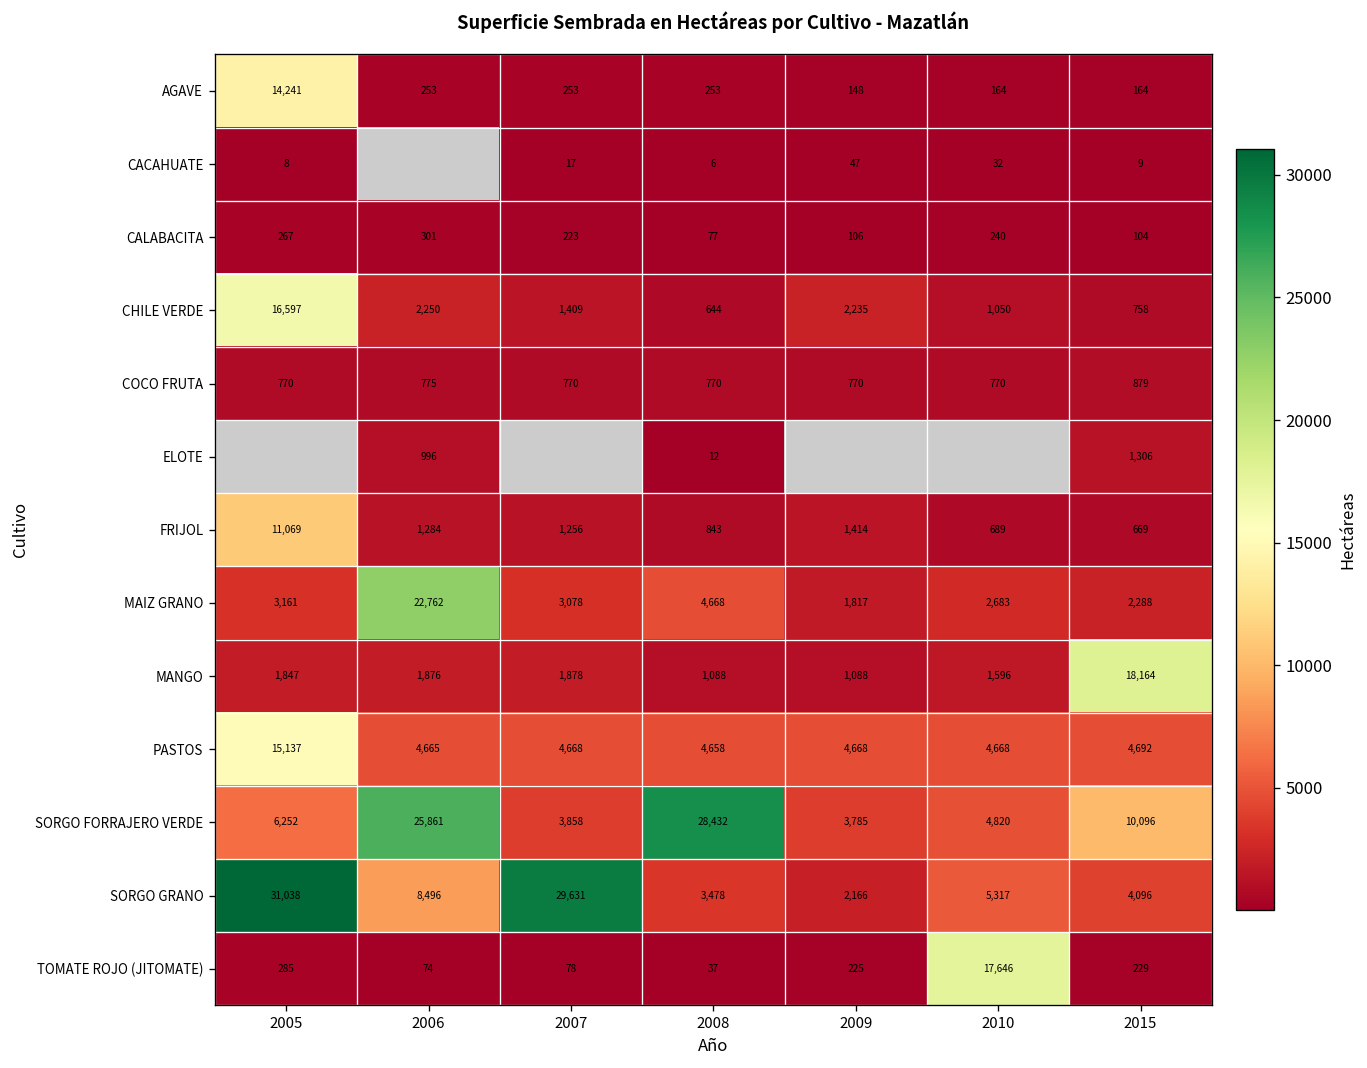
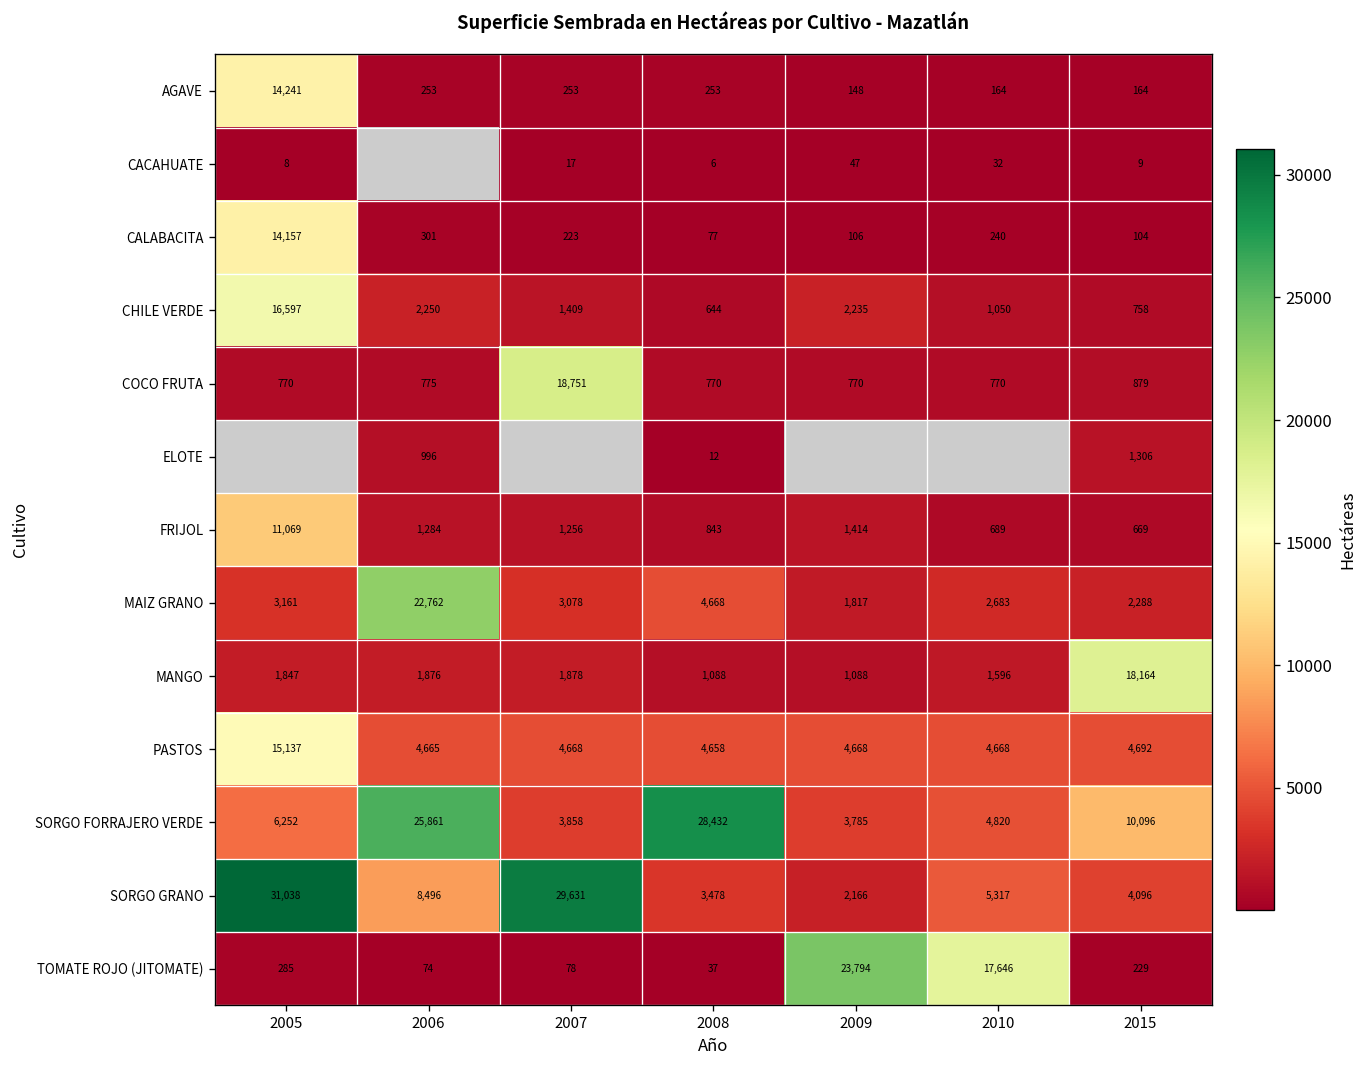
CALABACITA, 2005: 267 -> 14,157
COCO FRUTA, 2007: 770 -> 18,751
TOMATE ROJO (JITOMATE), 2009: 225 -> 23,794
